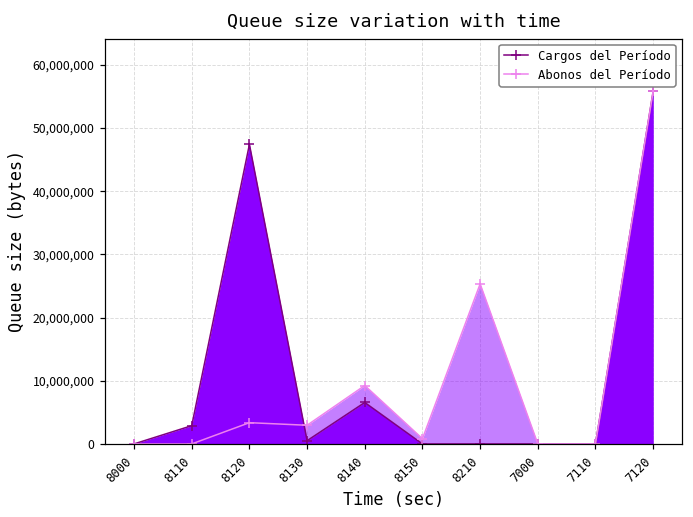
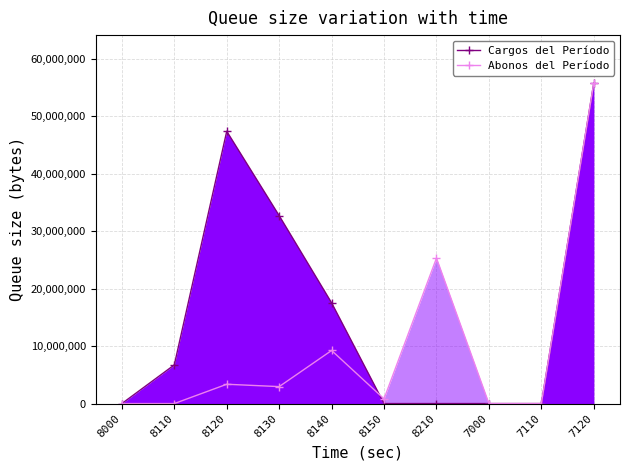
Cargos del Período, 8110: 3,000,000 -> 7,000,000
Cargos del Período, 8130: 1,000,000 -> 33,000,000
Cargos del Período, 8140: 7,000,000 -> 18,000,000
